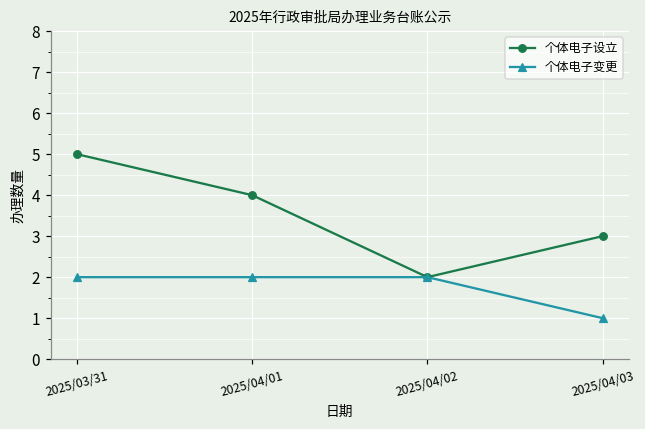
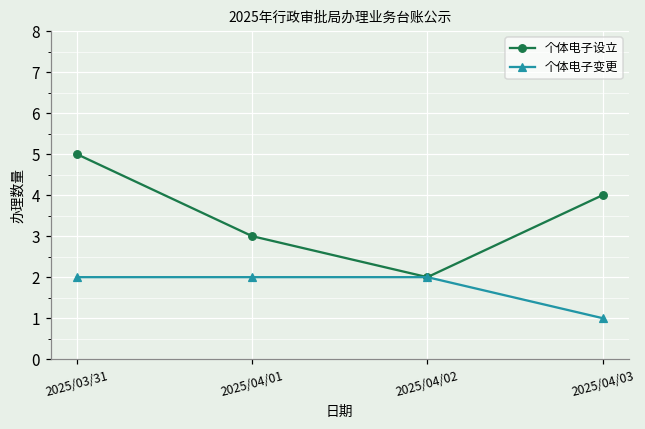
个体电子设立, 2025/04/01: 4 -> 3
个体电子设立, 2025/04/03: 3 -> 4
